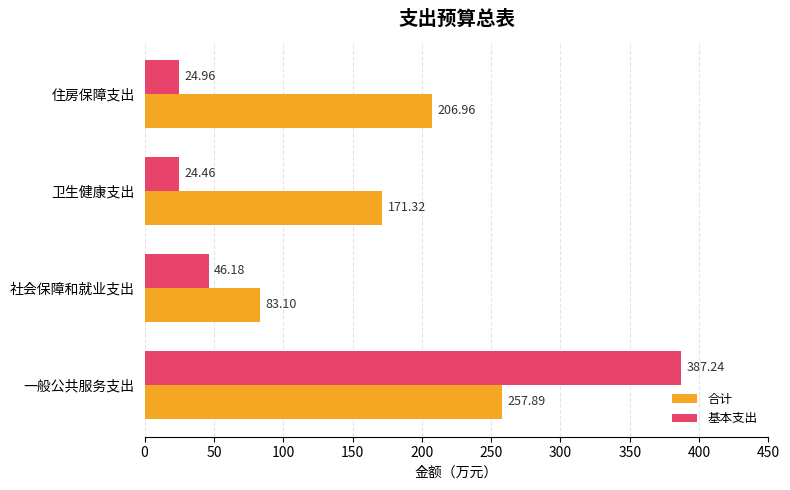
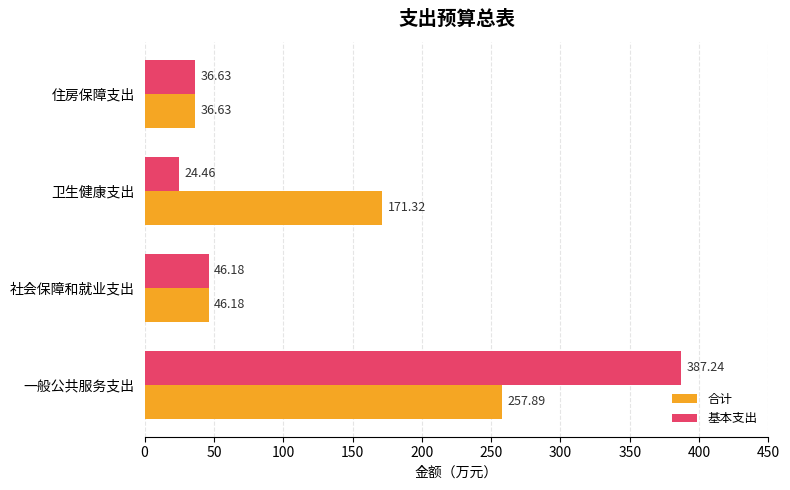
基本支出, 住房保障支出: 24.96 -> 36.63
合计, 住房保障支出: 206.96 -> 36.63
合计, 社会保障和就业支出: 83.10 -> 46.18
